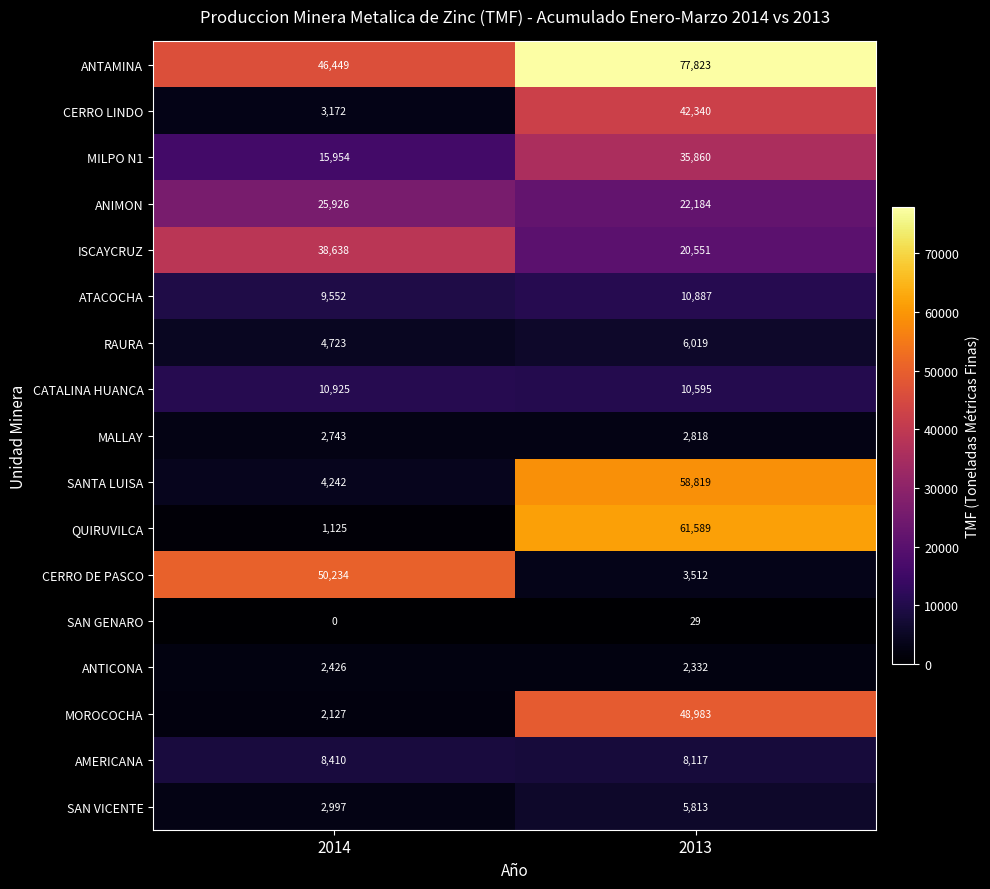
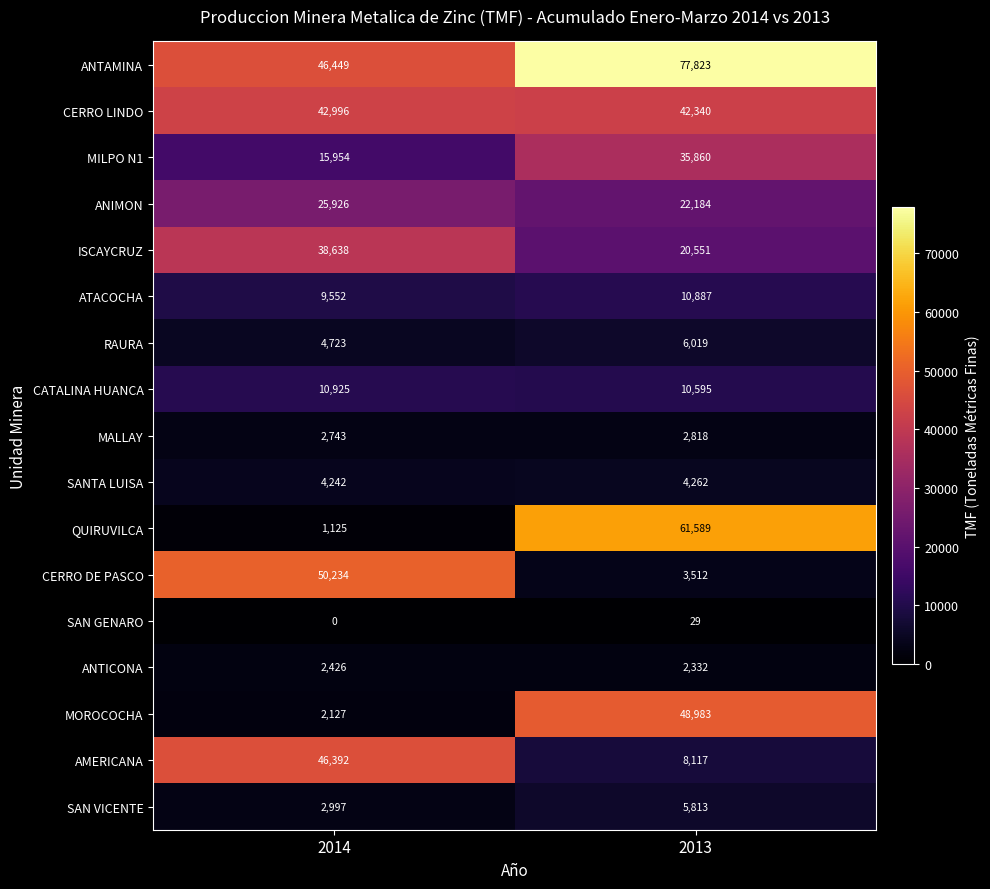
CERRO LINDO, 2014: 3,172 -> 42,996
SANTA LUISA, 2013: 58,819 -> 4,262
AMERICANA, 2014: 8,410 -> 46,392
